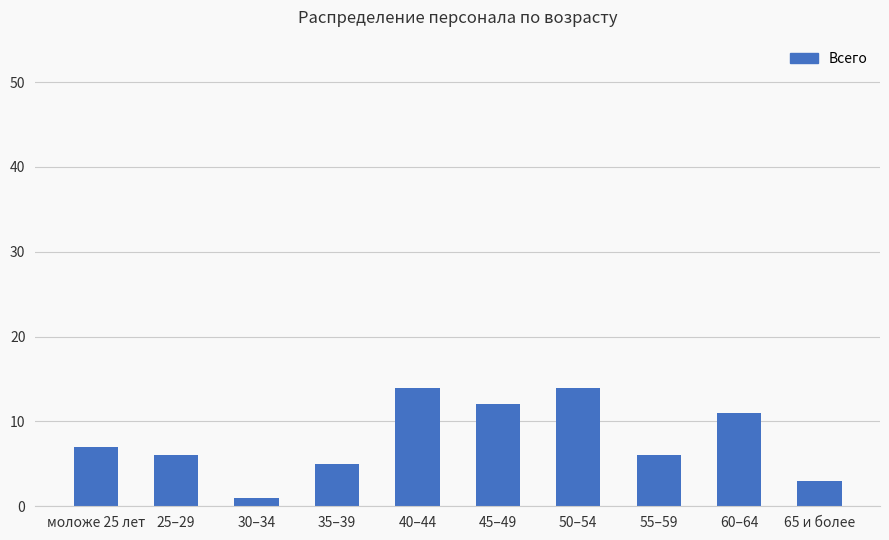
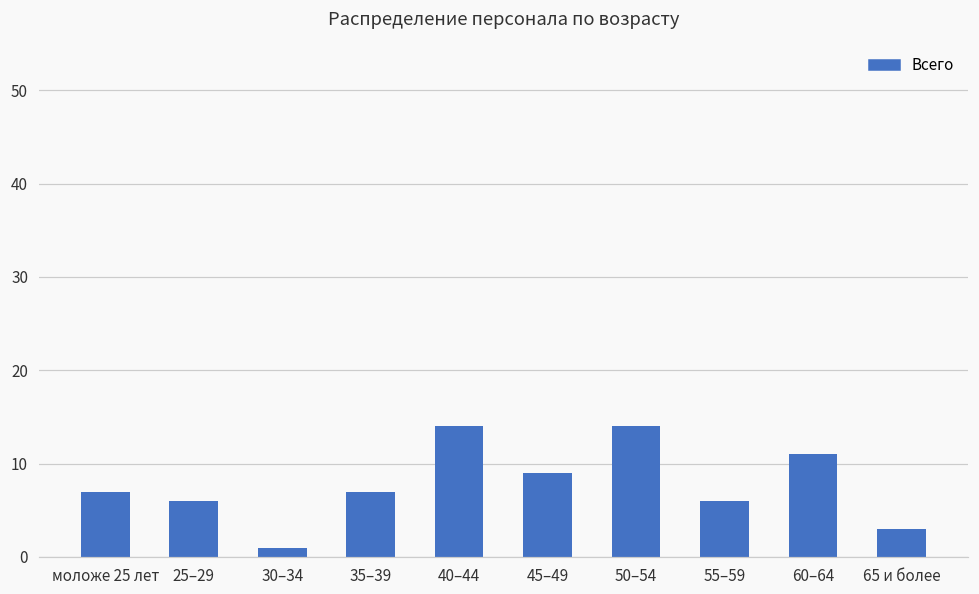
35–39: 5 -> 7
45–49: 12 -> 9
